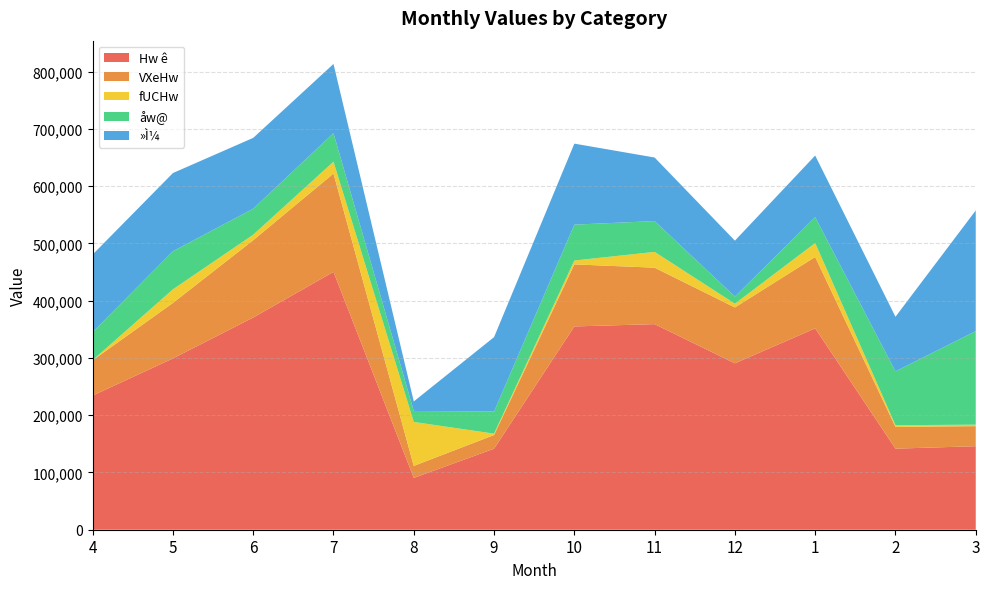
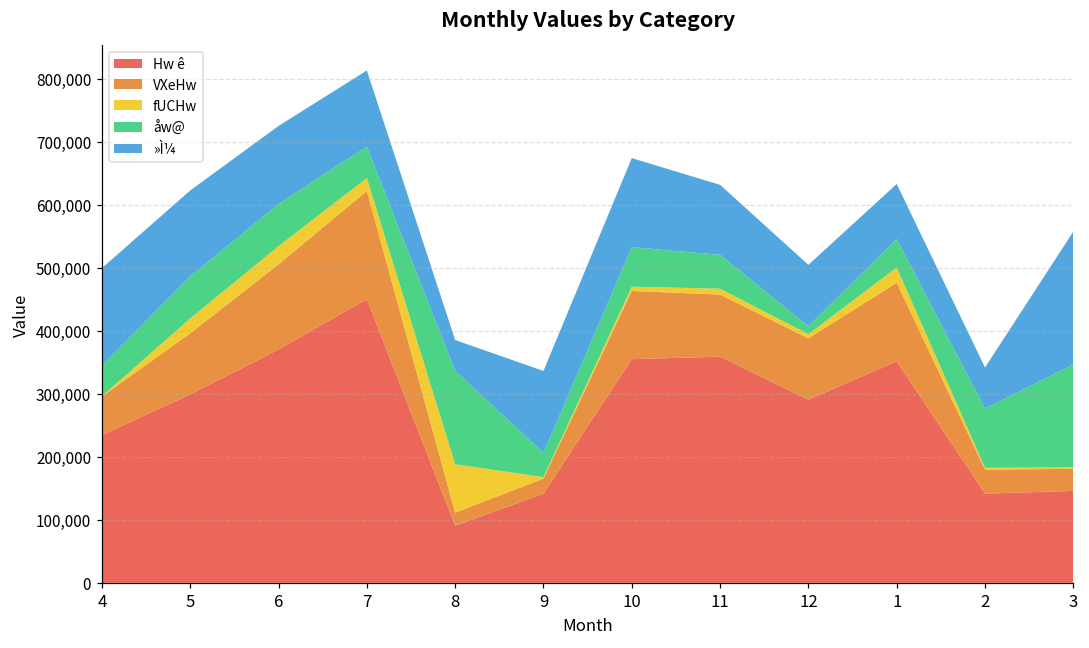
»Ì¼, 4: 140,000 -> 150,000
fUCHw, 6: 10,000 -> 30,000
åw@, 6: 50,000 -> 70,000
åw@, 8: 20,000 -> 150,000
»Ì¼, 8: 20,000 -> 50,000
fUCHw, 11: 30,000 -> 10,000
»Ì¼, 1: 110,000 -> 90,000
»Ì¼, 2: 100,000 -> 70,000
